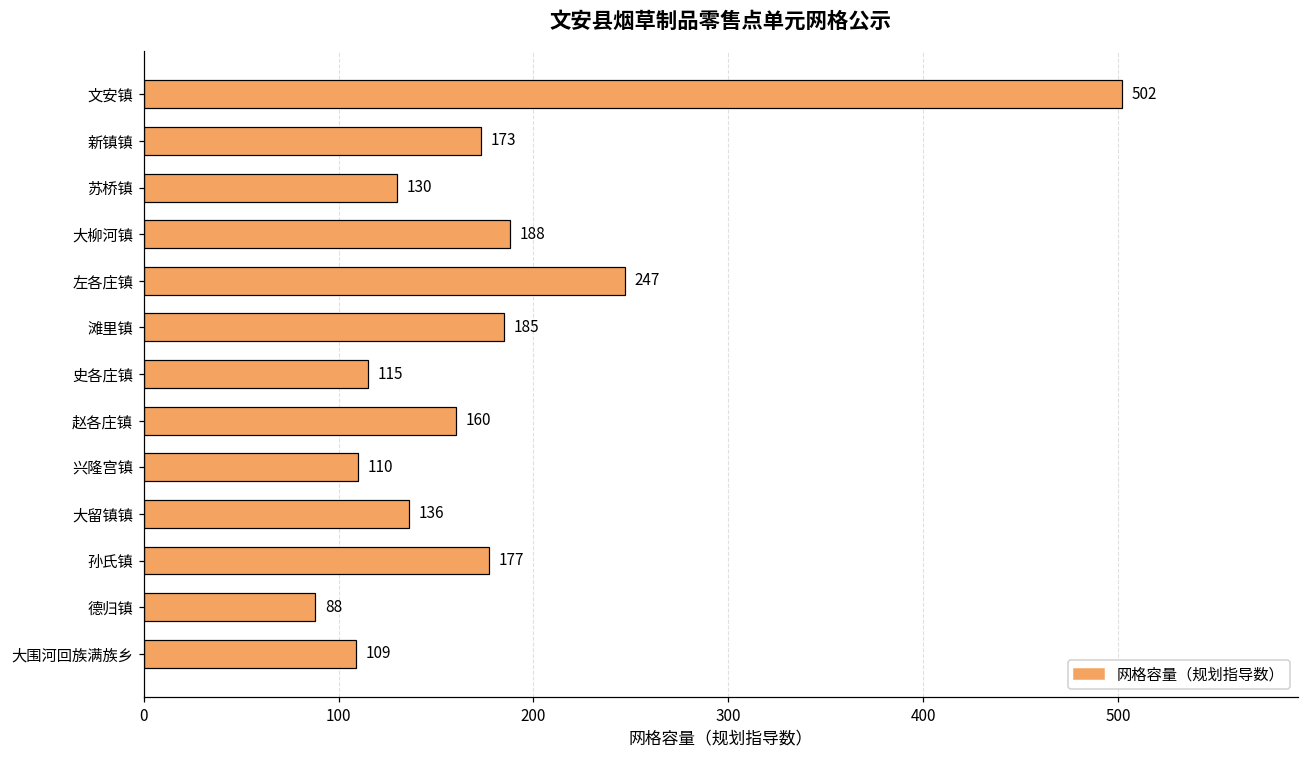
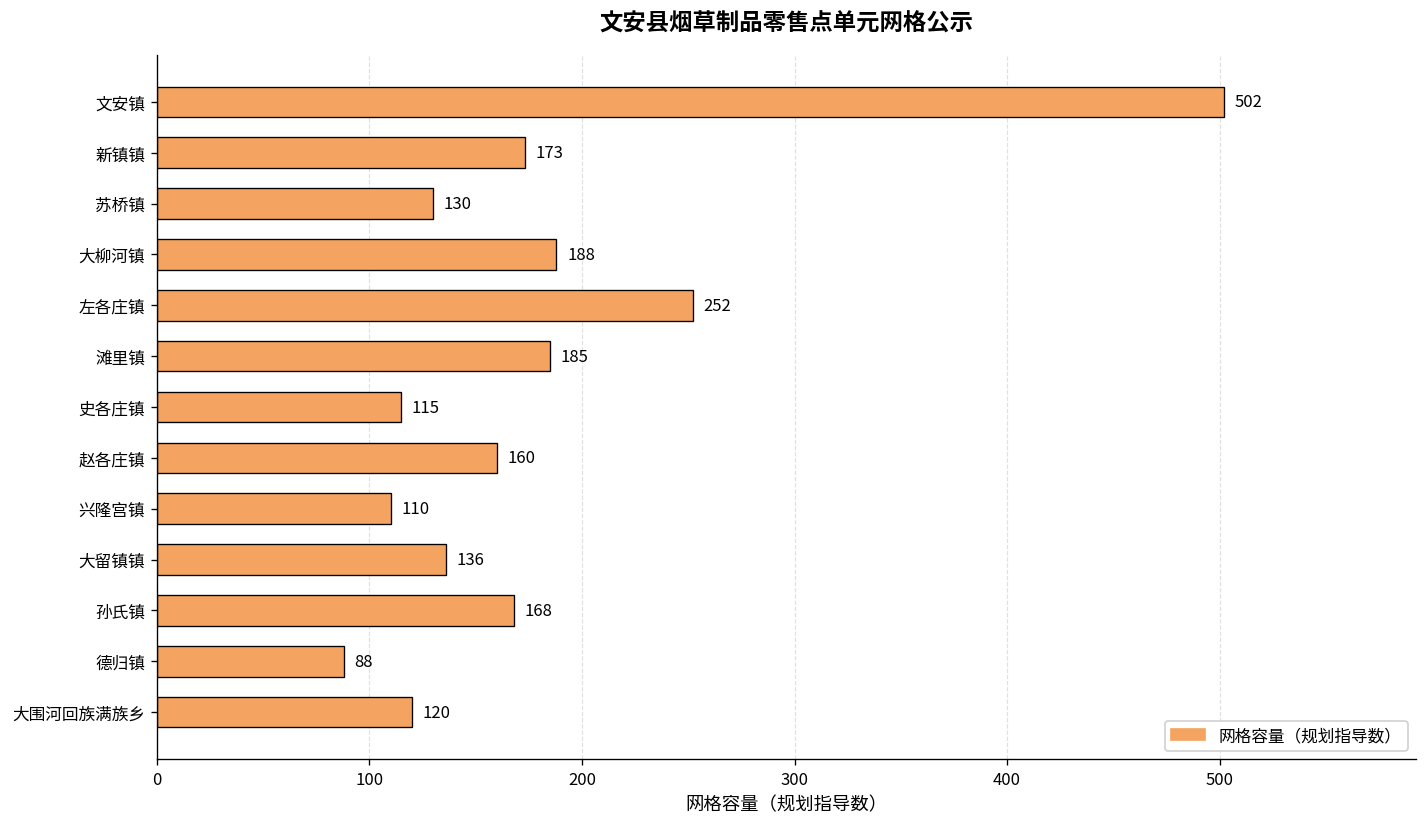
左各庄镇: 247 -> 252
孙氏镇: 177 -> 168
大围河回族满族乡: 109 -> 120
